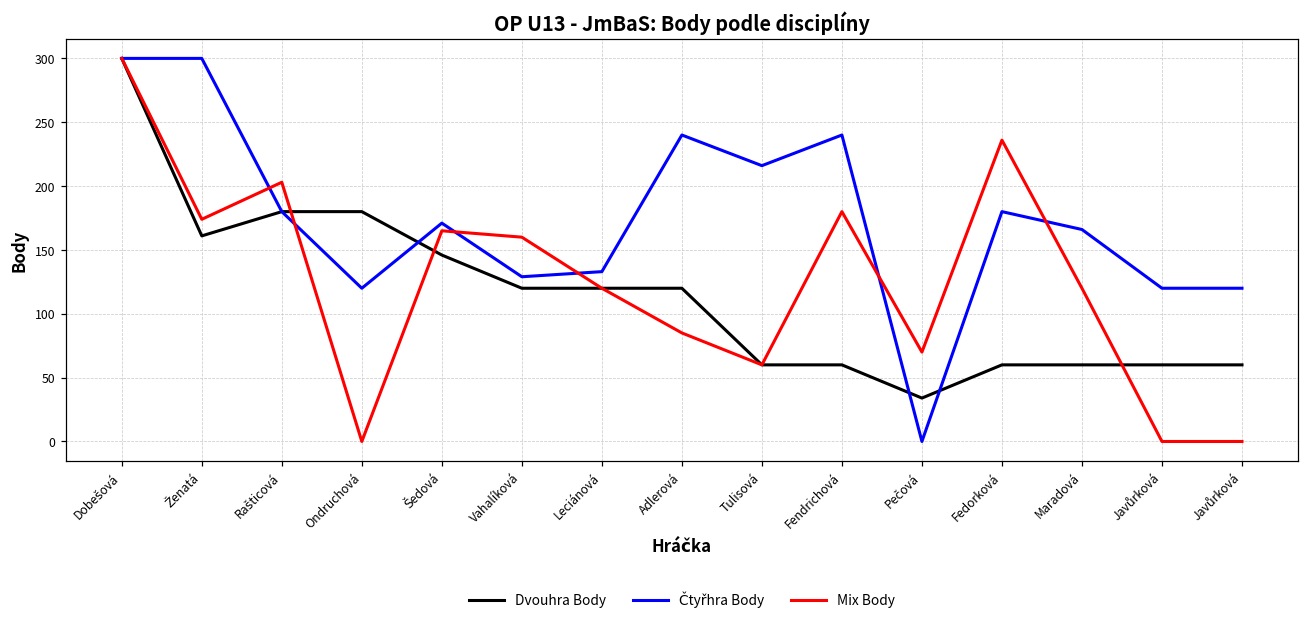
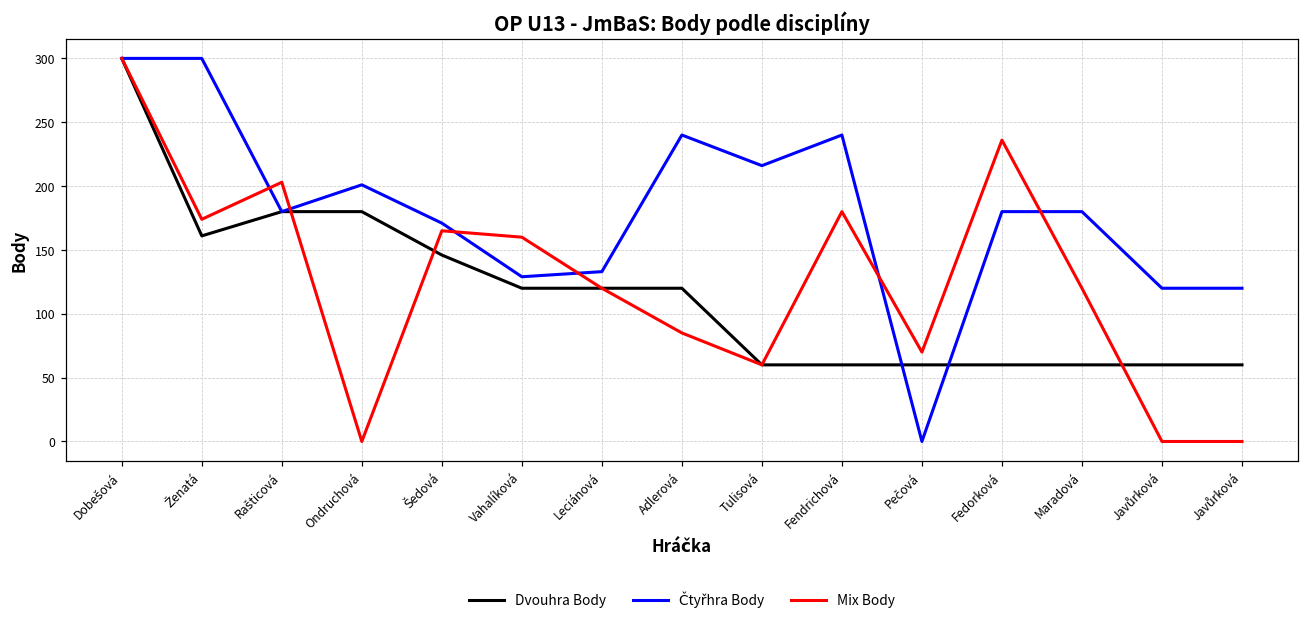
Čtyřhra Body, Ondruchová: 120 -> 201
Dvouhra Body, Pečová: 34 -> 60
Čtyřhra Body, Maradová: 166 -> 180
